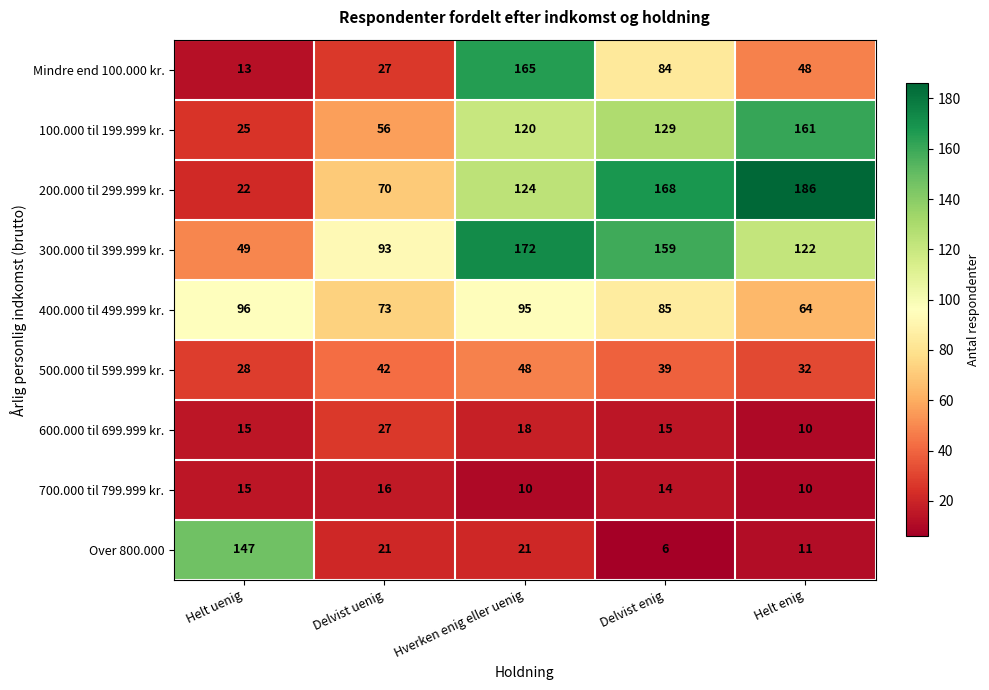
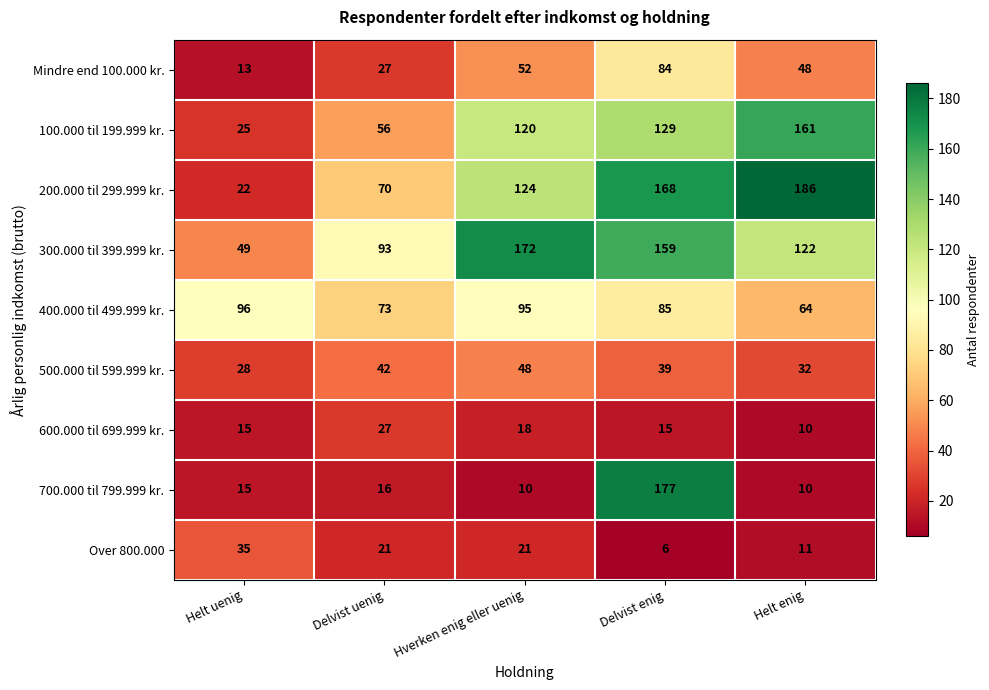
Mindre end 100.000 kr., Hverken enig eller uenig: 165 -> 52
700.000 til 799.999 kr., Delvist enig: 14 -> 177
Over 800.000, Helt uenig: 147 -> 35
